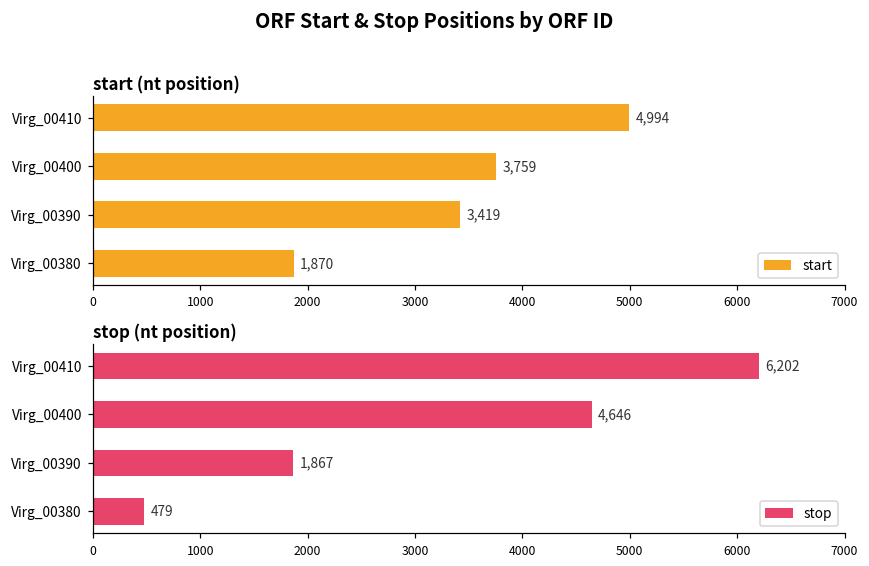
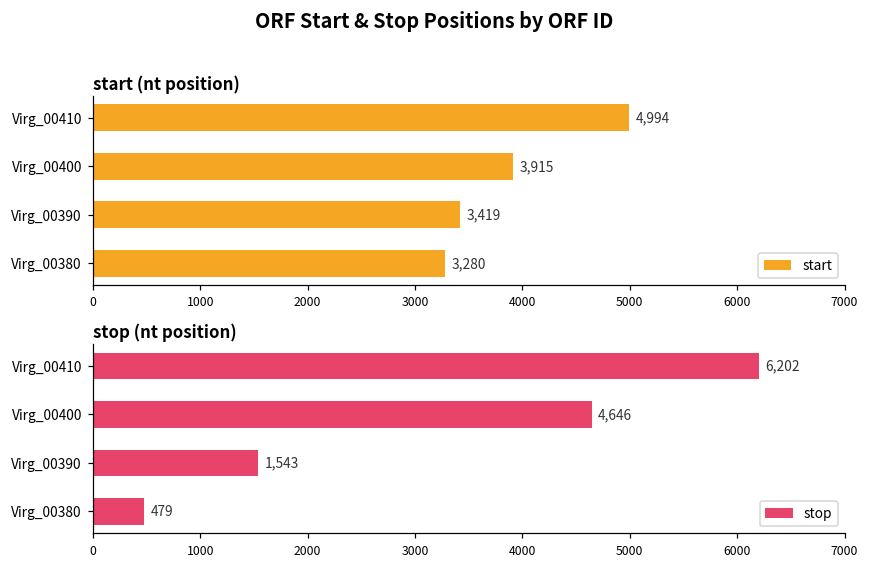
start (nt position), Virg_00400: 3,759 -> 3,915
start (nt position), Virg_00380: 1,870 -> 3,280
stop (nt position), Virg_00390: 1,867 -> 1,543
